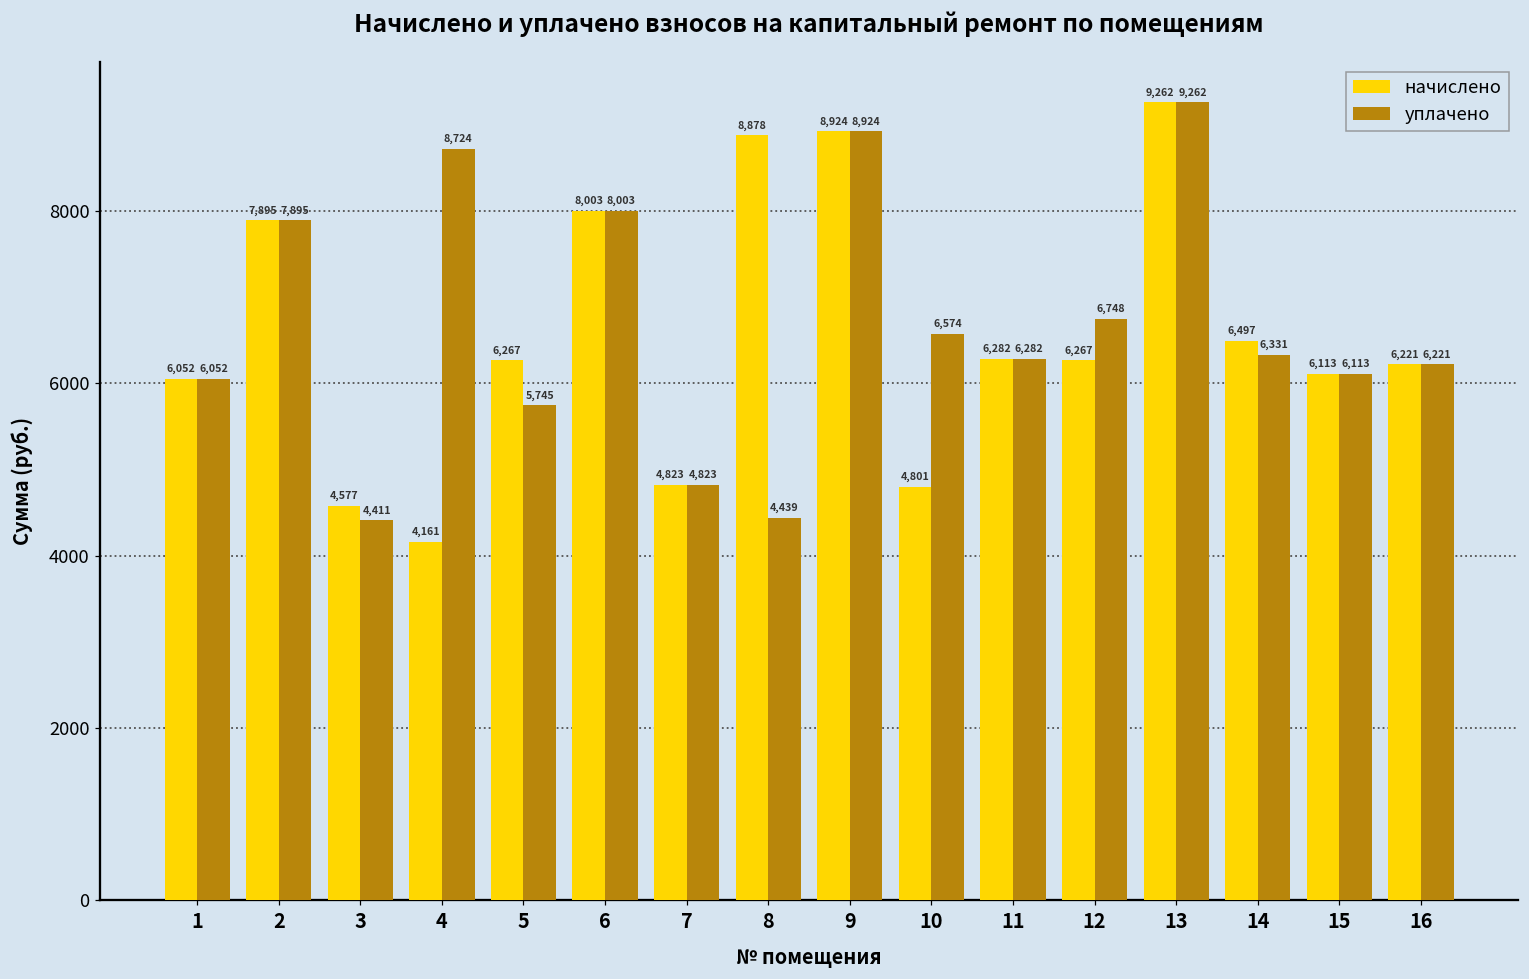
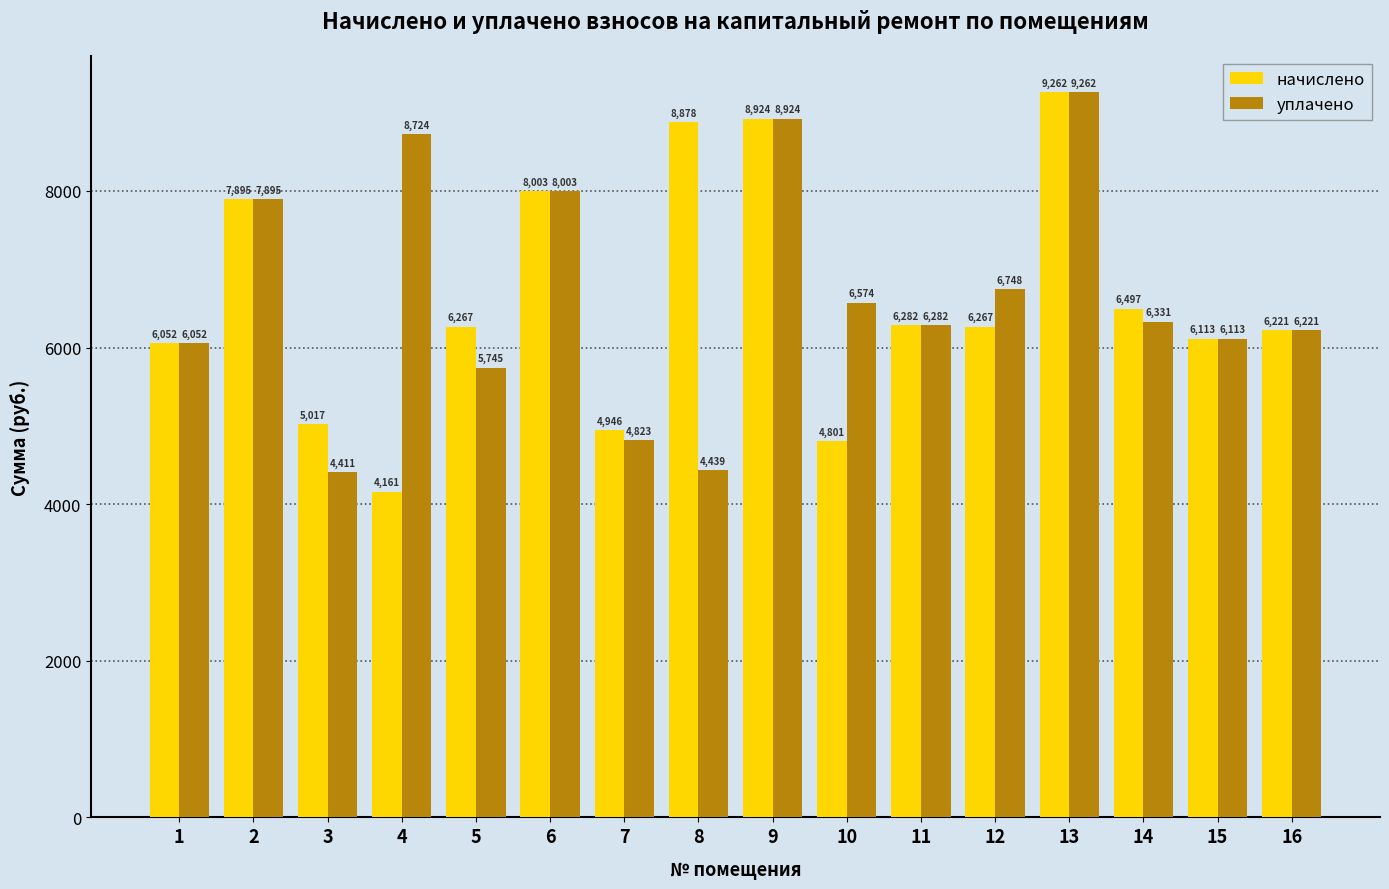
начислено, 3: 4,577 -> 5,017
начислено, 7: 4,823 -> 4,946
